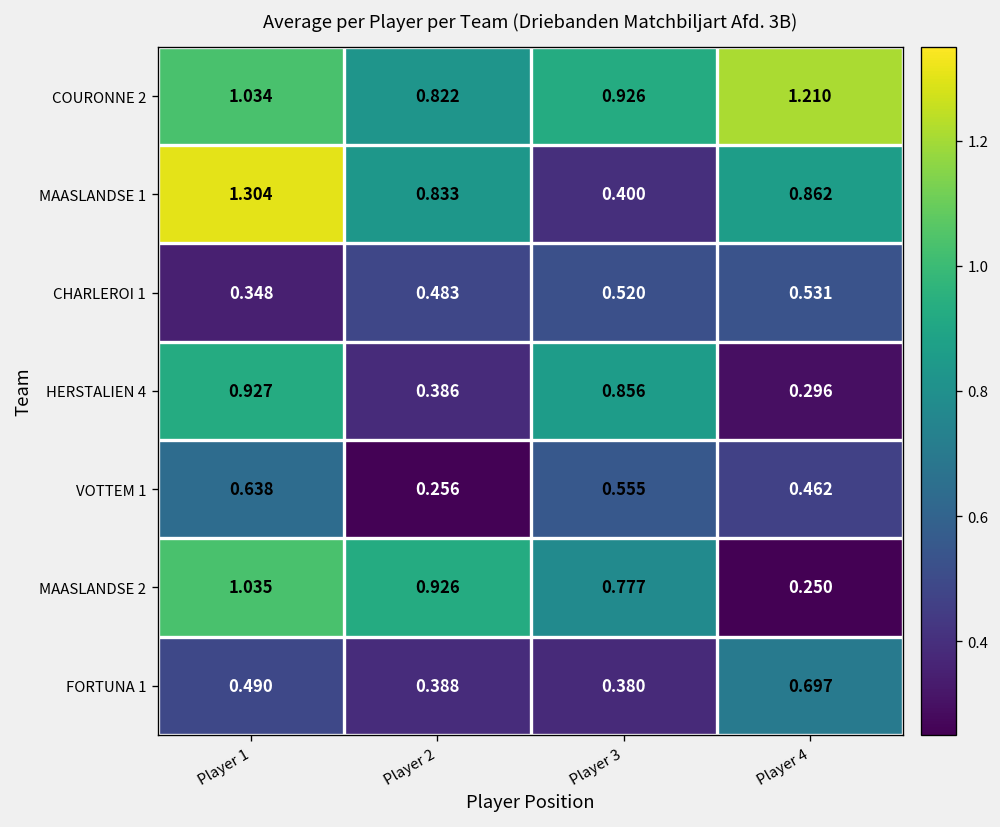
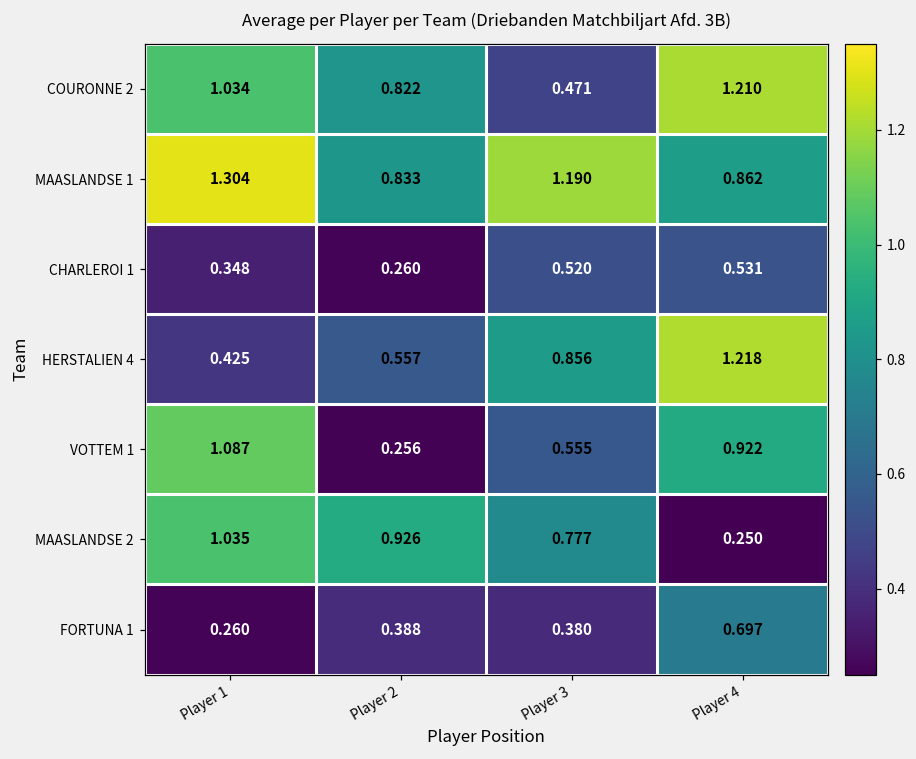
COURONNE 2, Player 3: 0.926 -> 0.471
MAASLANDSE 1, Player 3: 0.400 -> 1.190
CHARLEROI 1, Player 2: 0.483 -> 0.260
HERSTALIEN 4, Player 1: 0.927 -> 0.425
HERSTALIEN 4, Player 2: 0.386 -> 0.557
HERSTALIEN 4, Player 4: 0.296 -> 1.218
VOTTEM 1, Player 1: 0.638 -> 1.087
VOTTEM 1, Player 4: 0.462 -> 0.922
FORTUNA 1, Player 1: 0.490 -> 0.260
